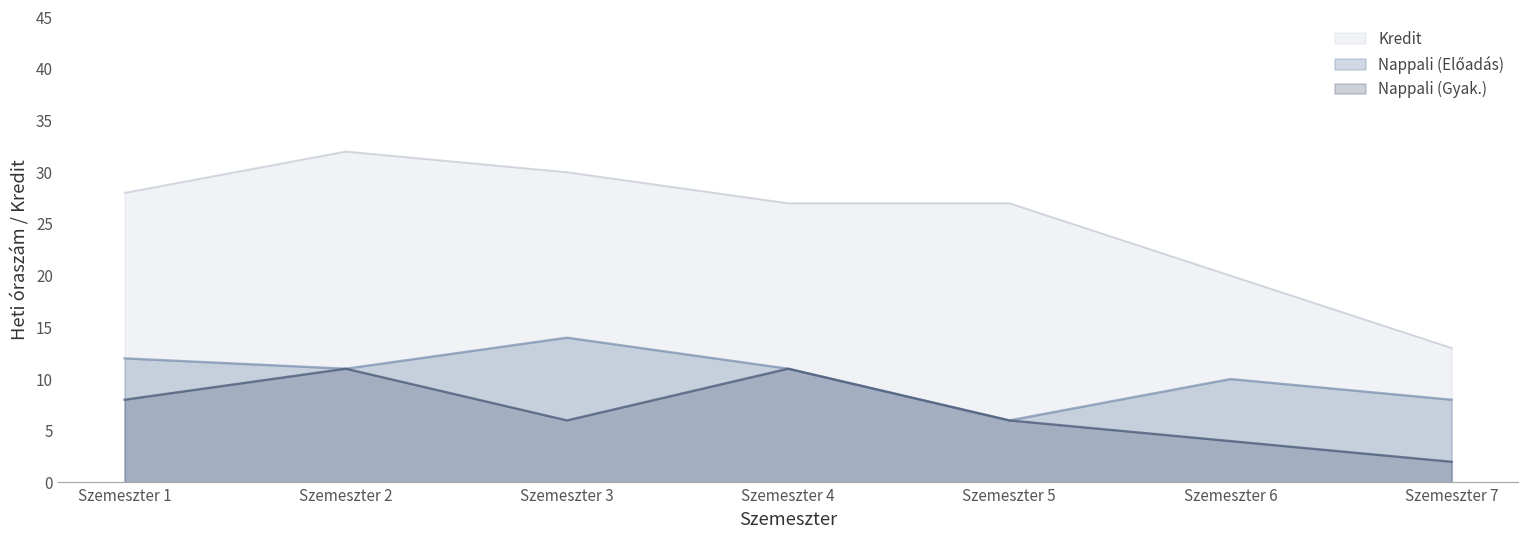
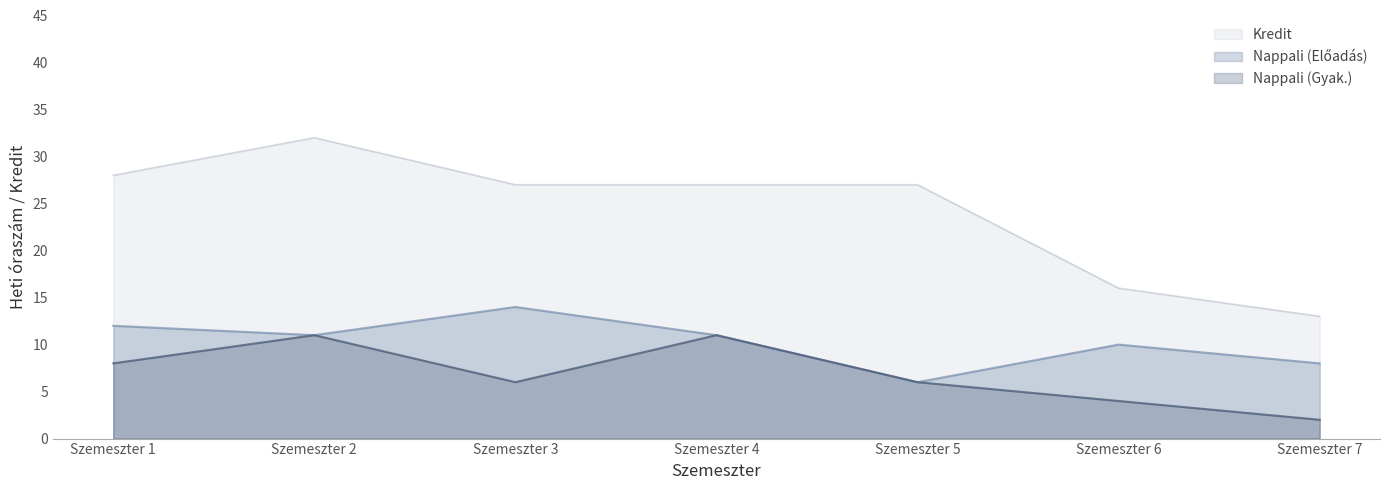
Kredit, Szemeszter 3: 30 -> 27
Kredit, Szemeszter 6: 20 -> 16
